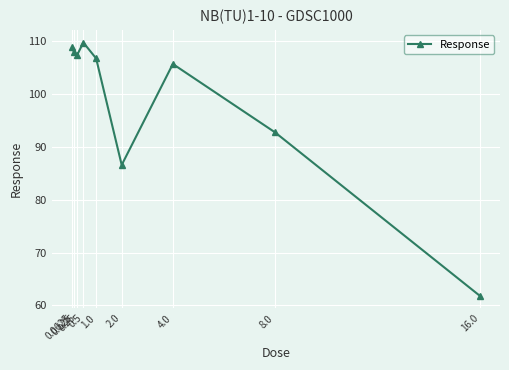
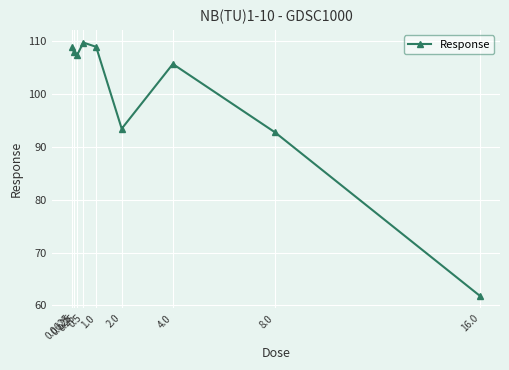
1.0: 107 -> 109
2.0: 87 -> 93
